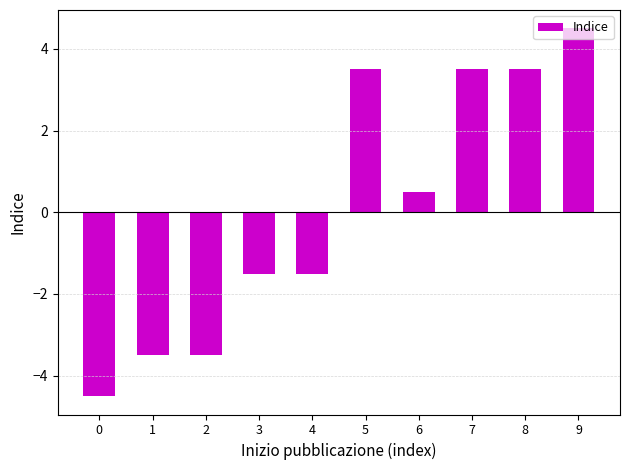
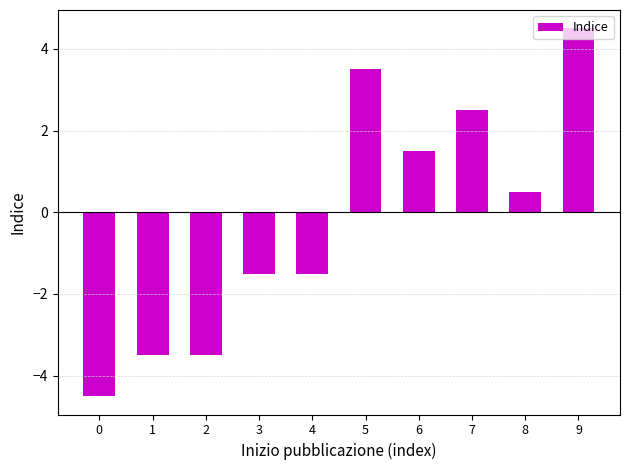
6: 0.5 -> 1.5
7: 3.5 -> 2.5
8: 3.5 -> 0.5
